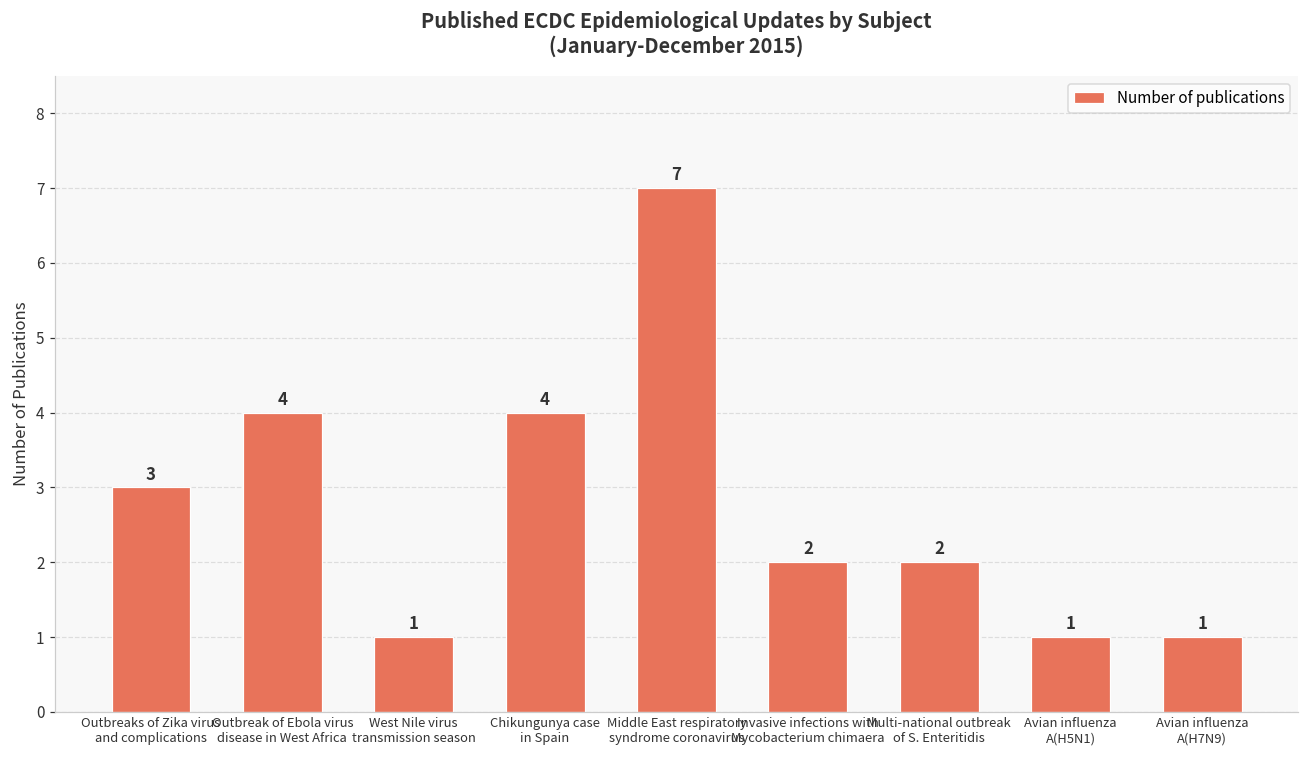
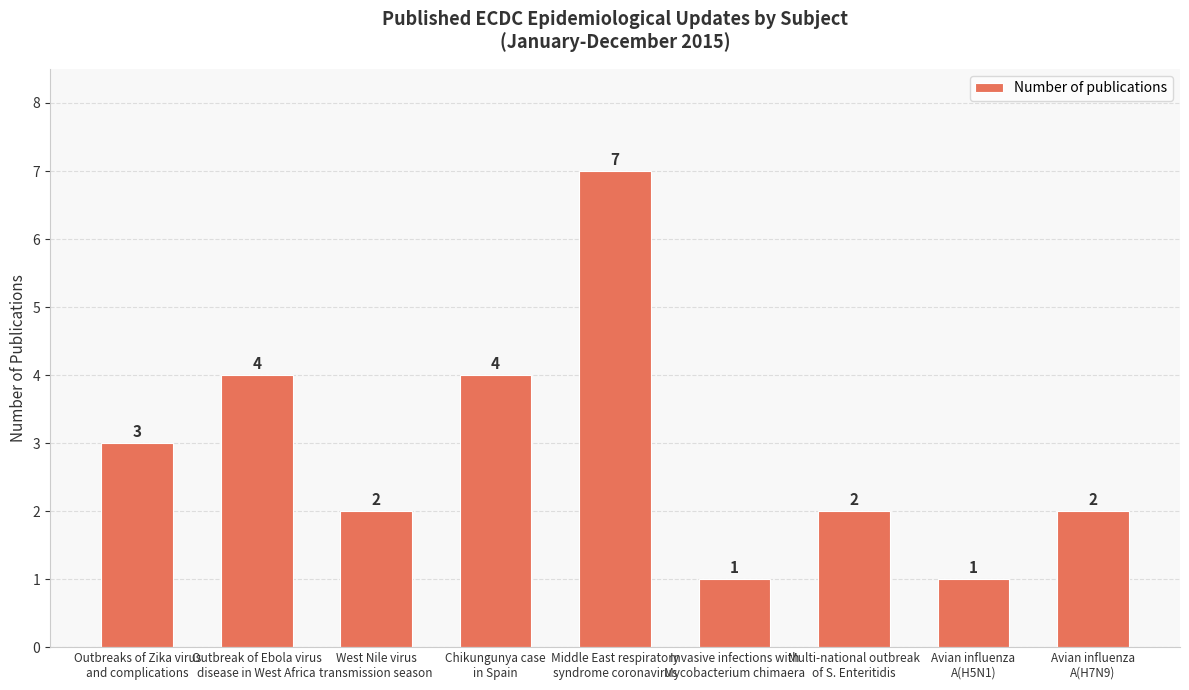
West Nile virus transmission season: 1 -> 2
Invasive infections with Mycobacterium chimaera: 2 -> 1
Avian influenza A(H7N9): 1 -> 2
